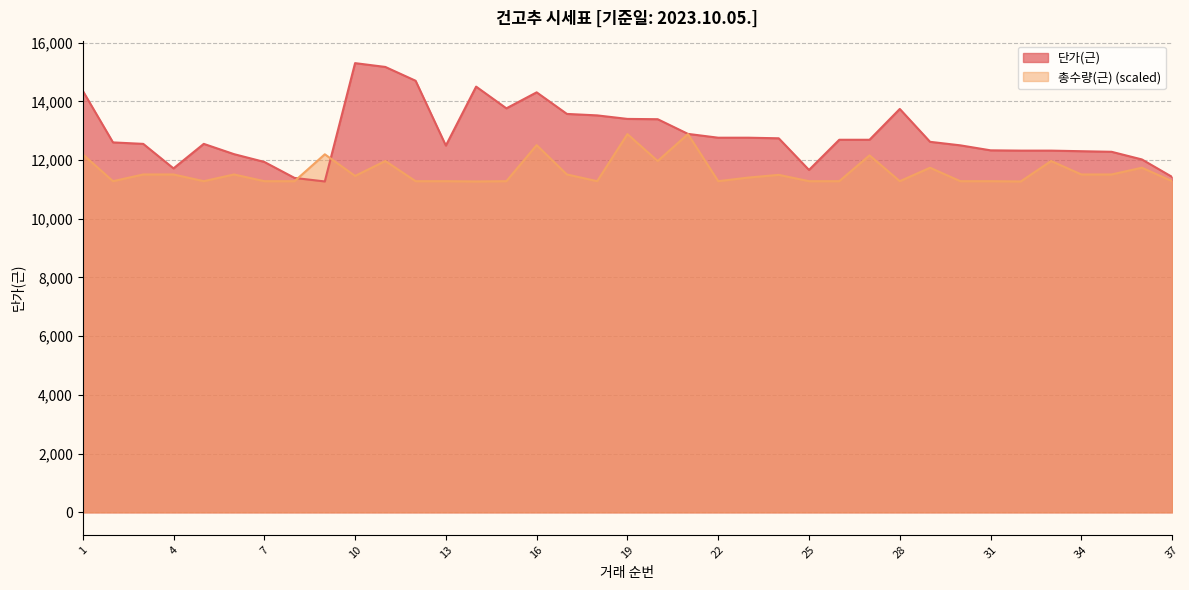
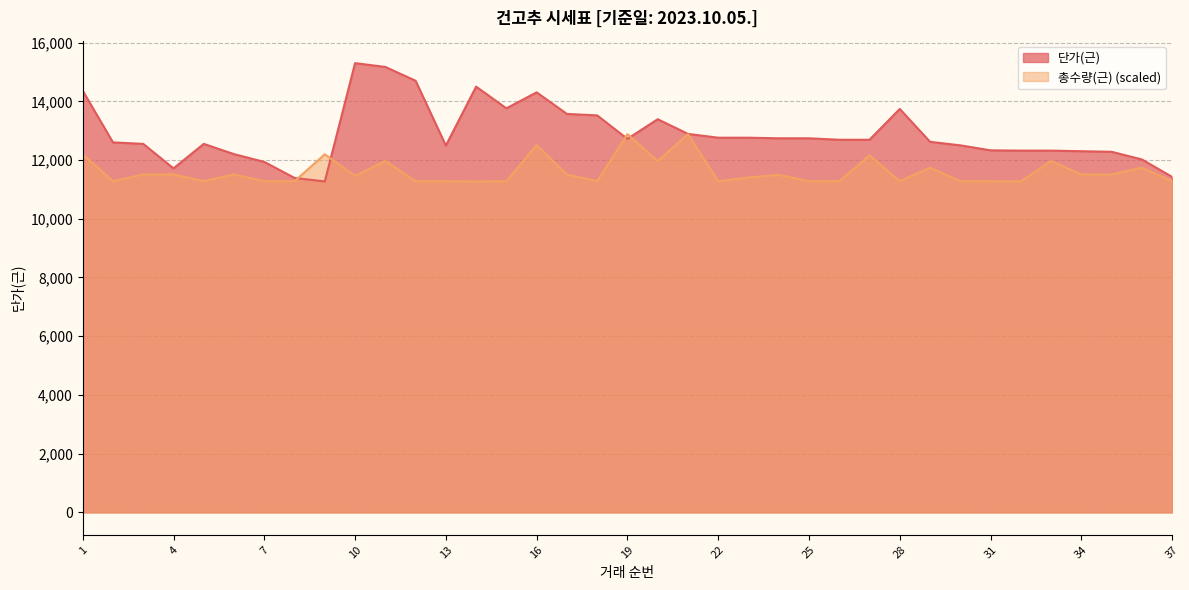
단가(근), 19: 13,400 -> 12,700
단가(근), 25: 11,700 -> 12,700
